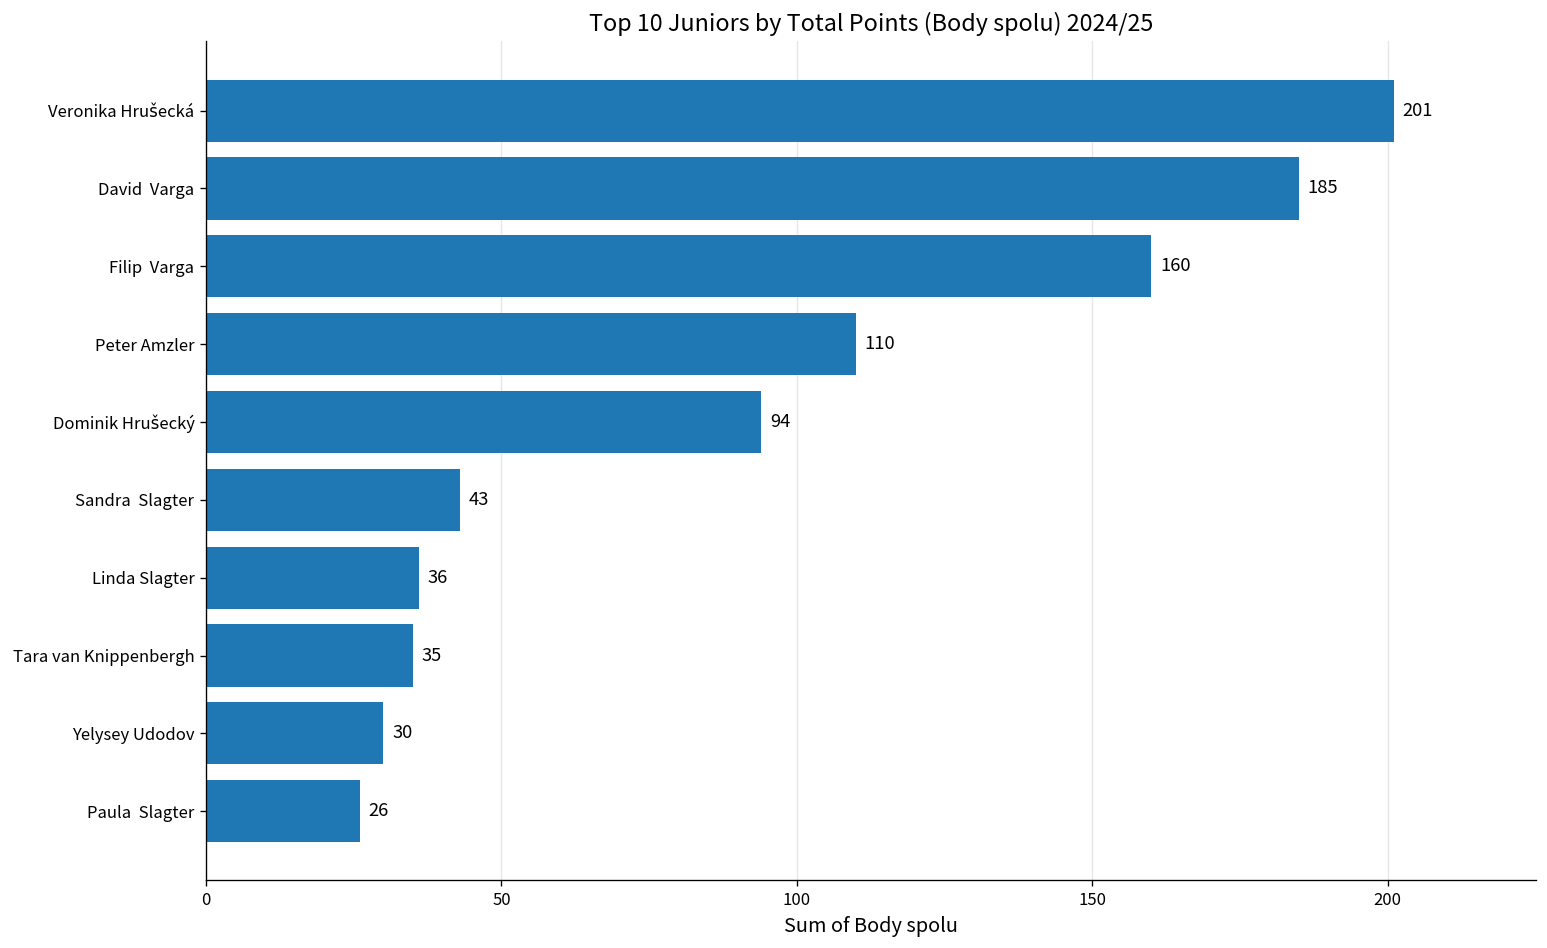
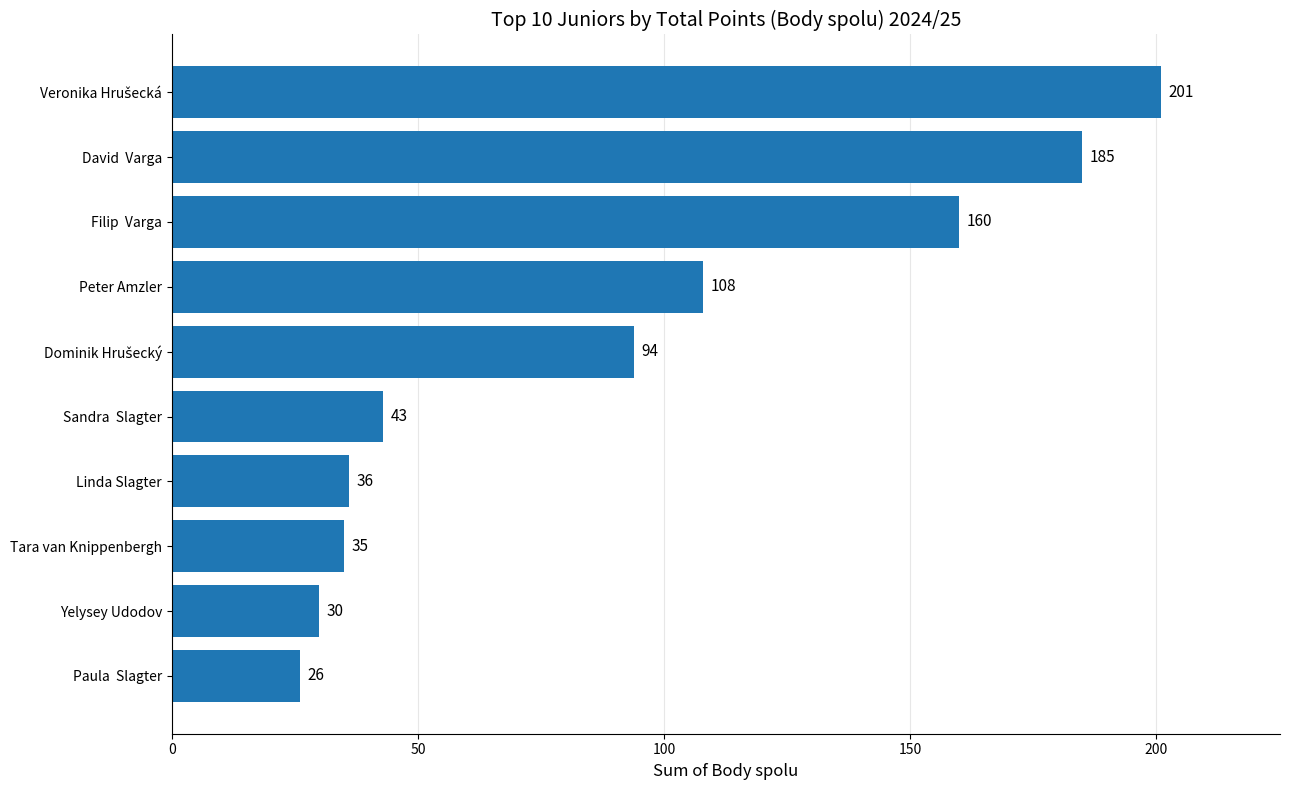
Peter Amzler: 110 -> 108
